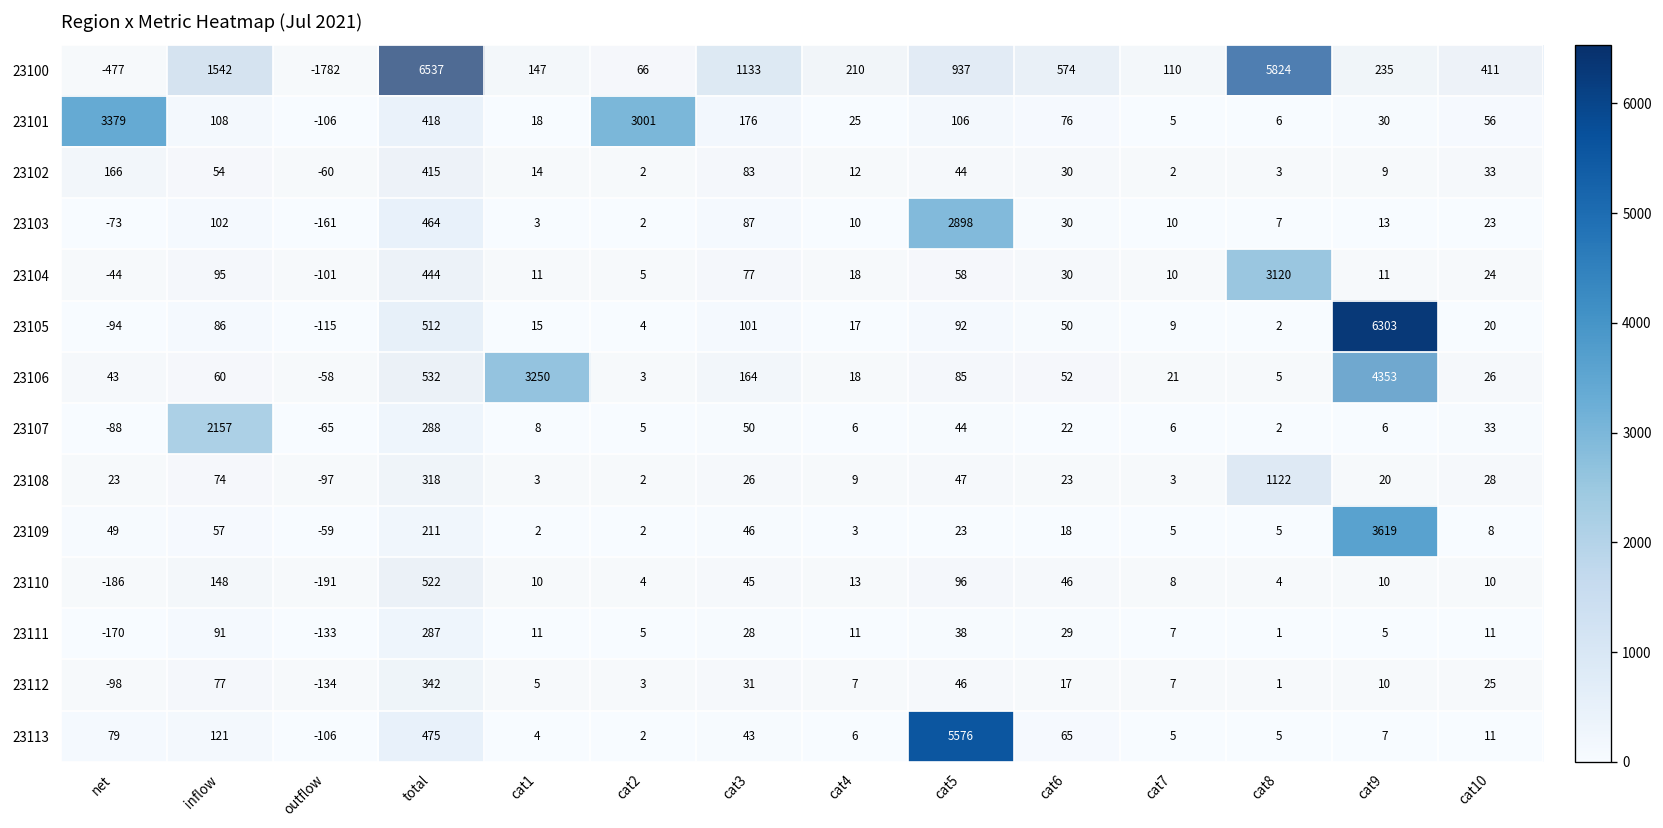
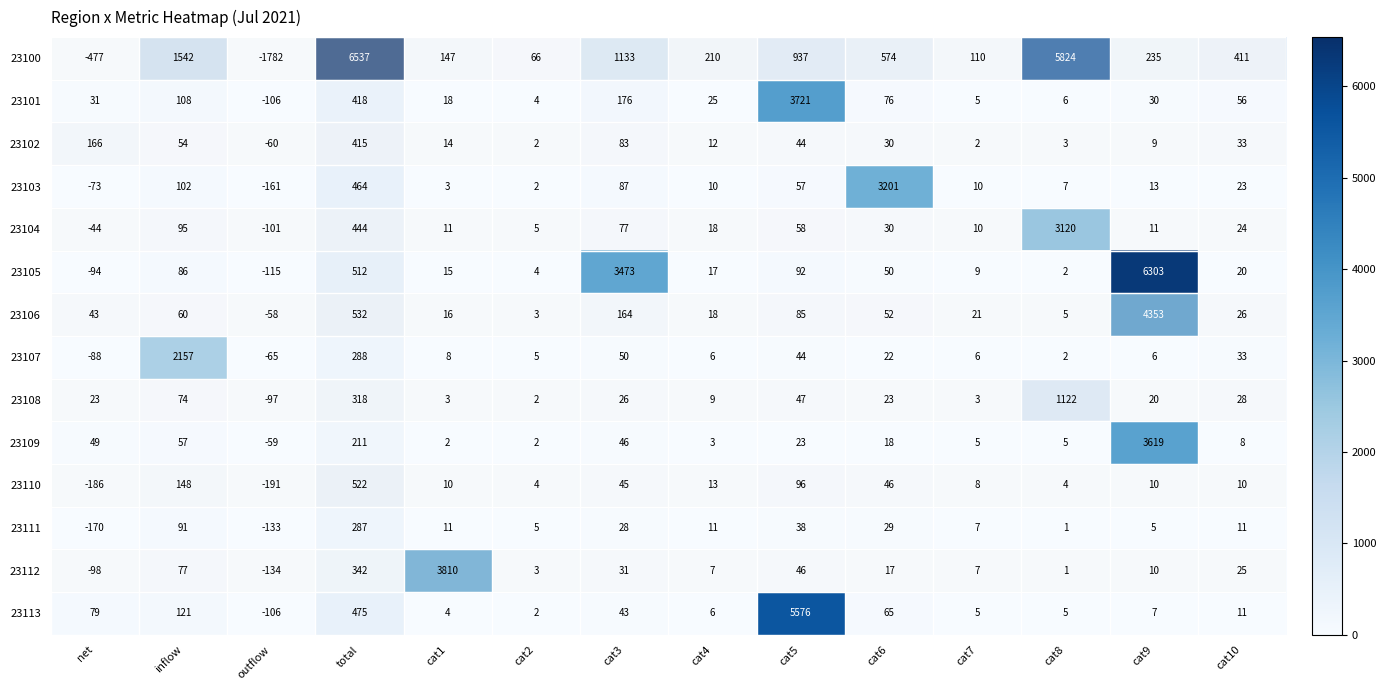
23101, net: 3379 -> 31
23101, cat2: 3001 -> 4
23101, cat5: 106 -> 3721
23103, cat5: 2898 -> 57
23103, cat6: 30 -> 3201
23105, cat3: 101 -> 3473
23106, cat1: 3250 -> 16
23112, cat1: 5 -> 3810
